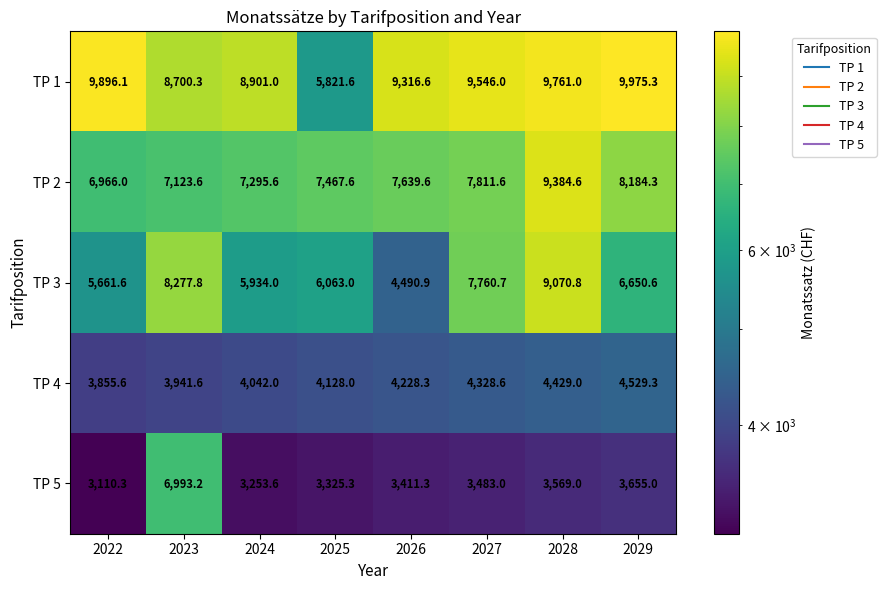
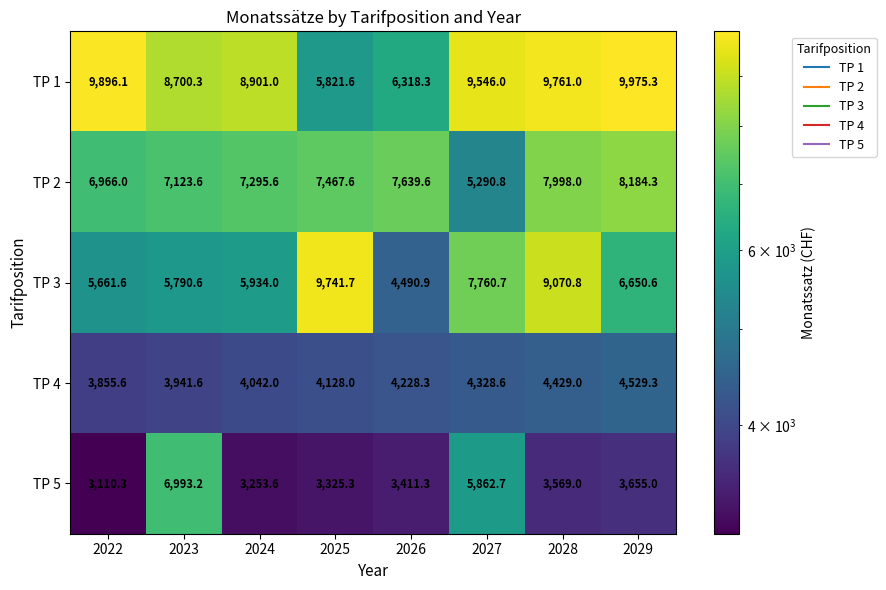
TP 1, 2026: 9,316.6 -> 6,318.3
TP 2, 2027: 7,811.6 -> 5,290.8
TP 2, 2028: 9,384.6 -> 7,998.0
TP 3, 2023: 8,277.8 -> 5,790.6
TP 3, 2025: 6,063.0 -> 9,741.7
TP 5, 2027: 3,483.0 -> 5,862.7
